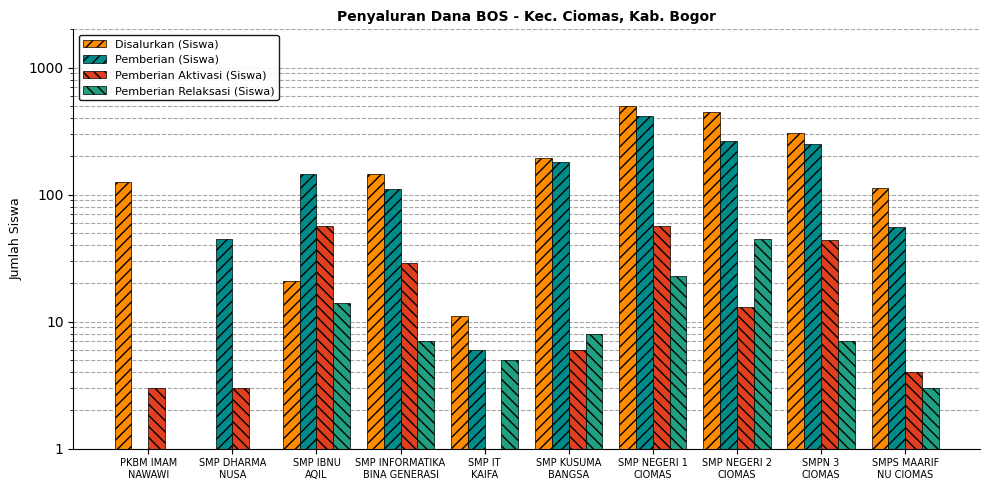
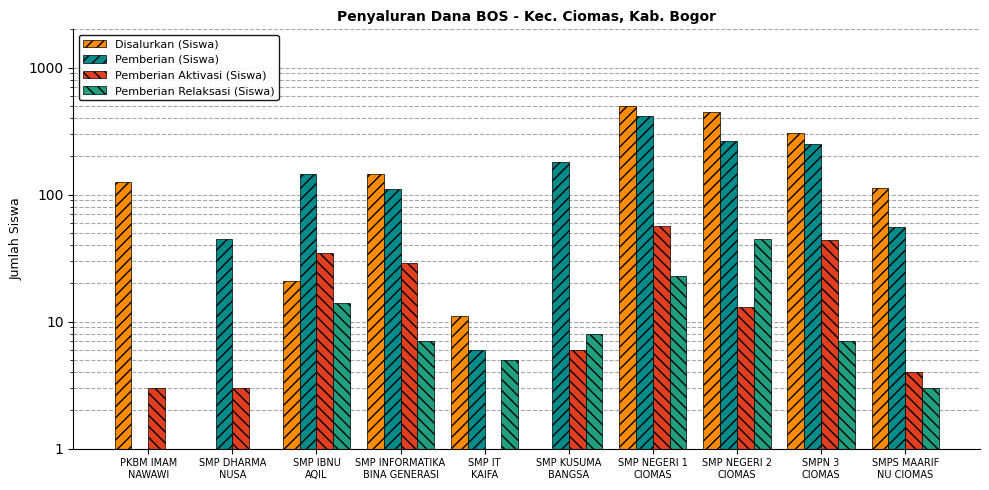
Pemberian Aktivasi (Siswa), SMP IBNU AQIL: 60 -> 35
Disalurkan (Siswa), SMP KUSUMA BANGSA: 190 -> 1
